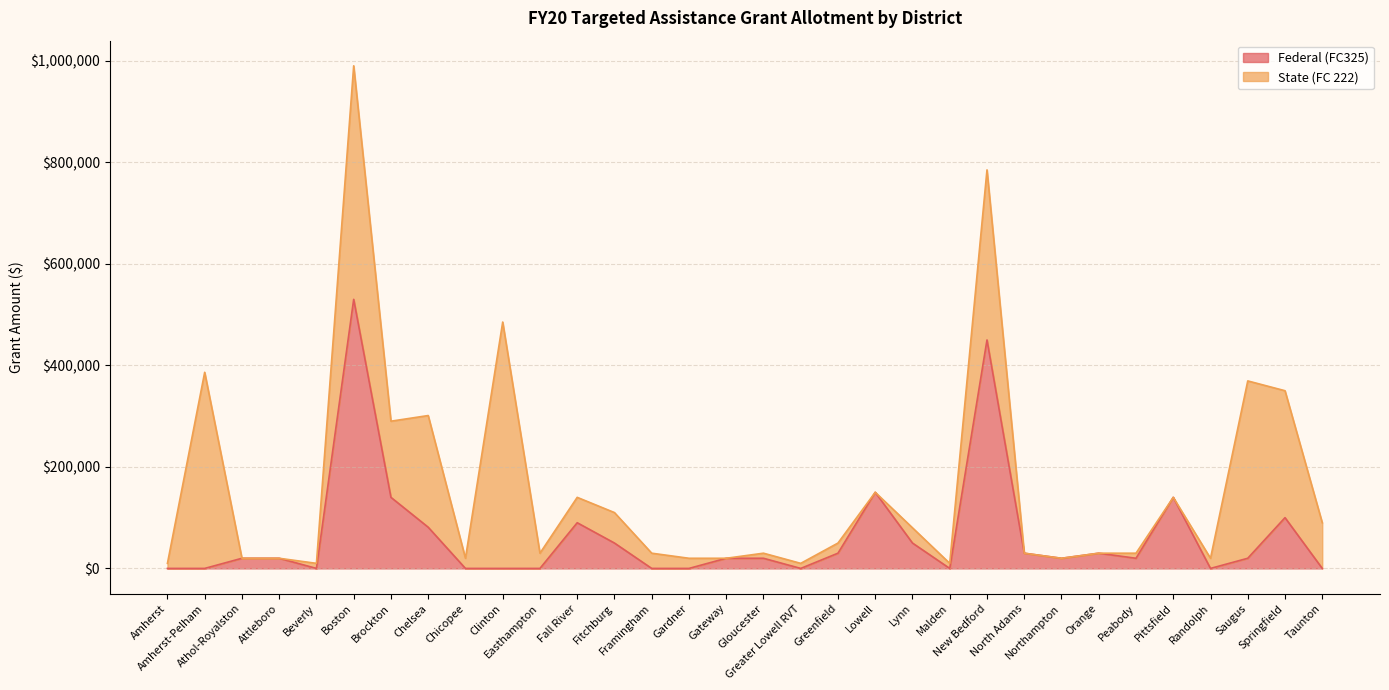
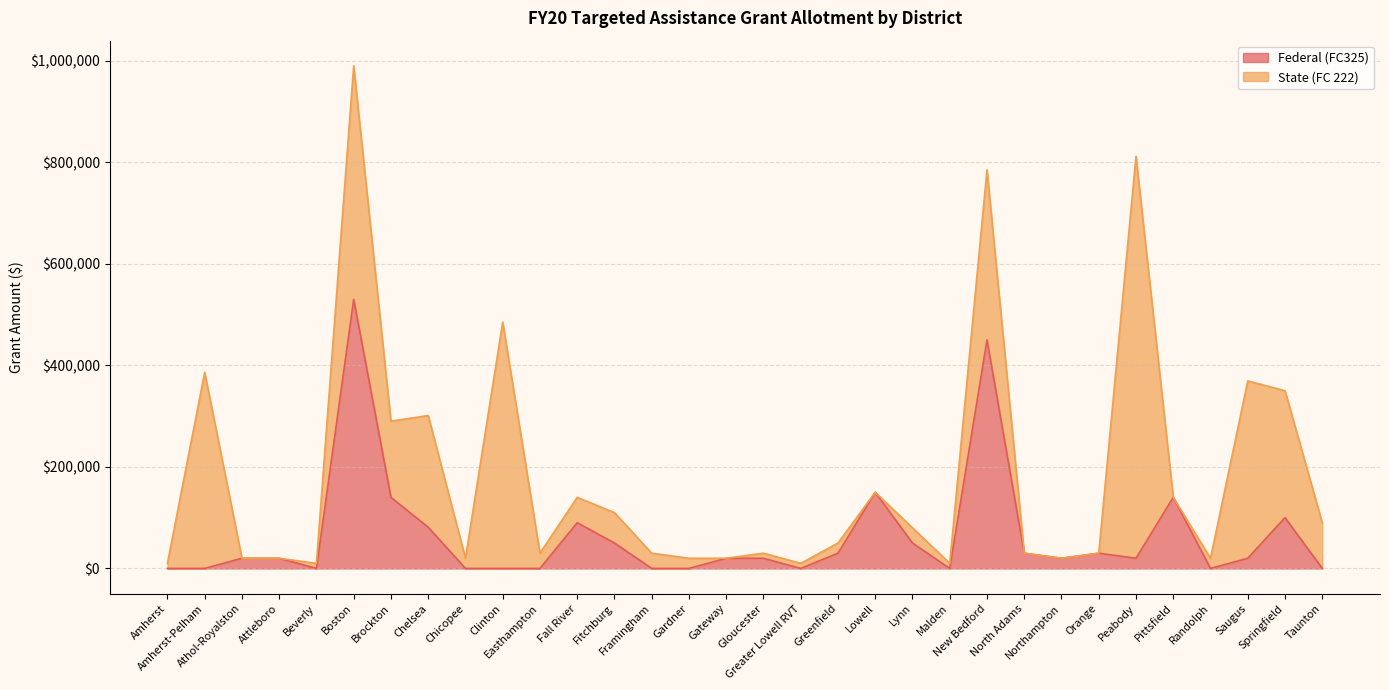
State (FC 222), Peabody: $10,000 -> $790,000
